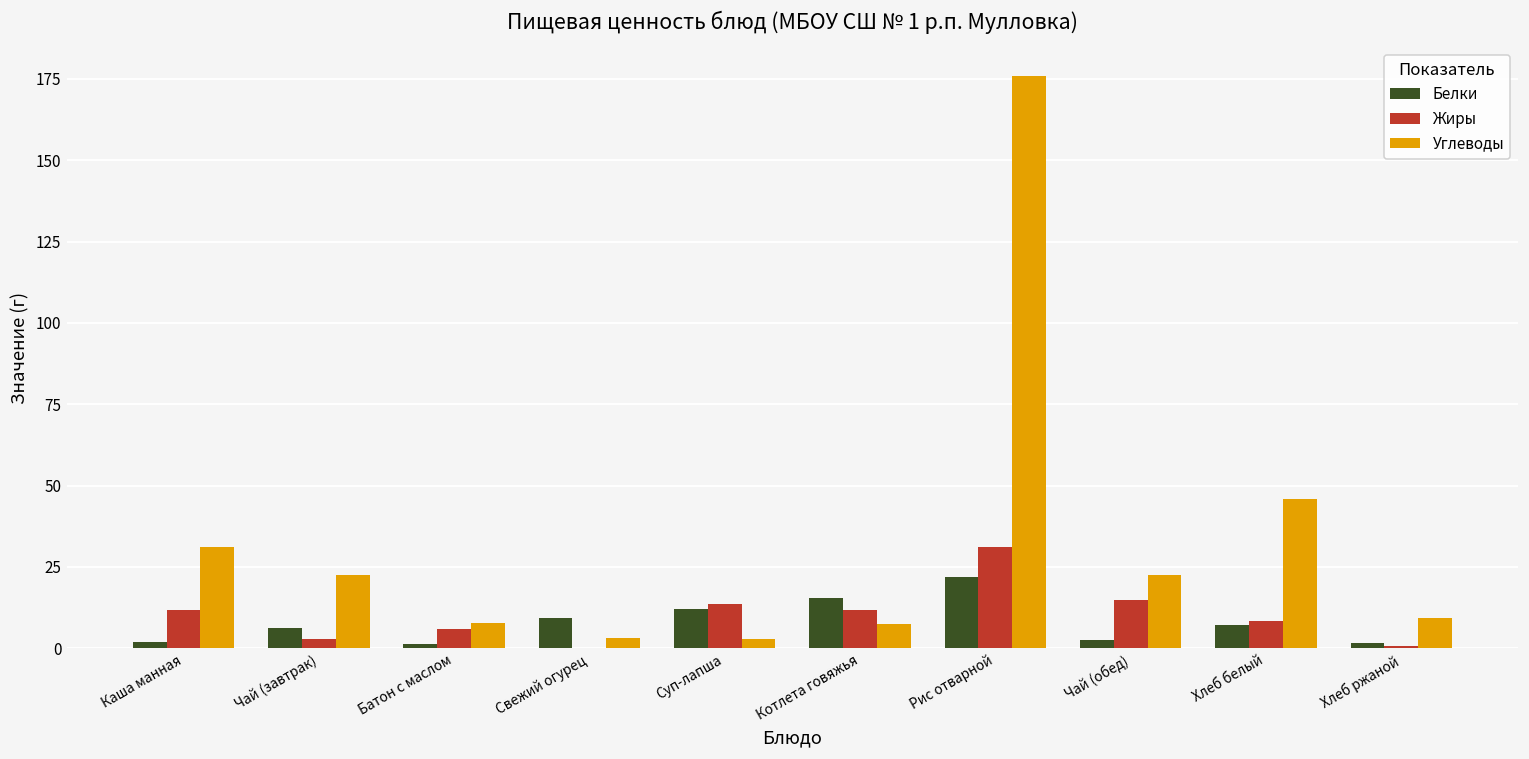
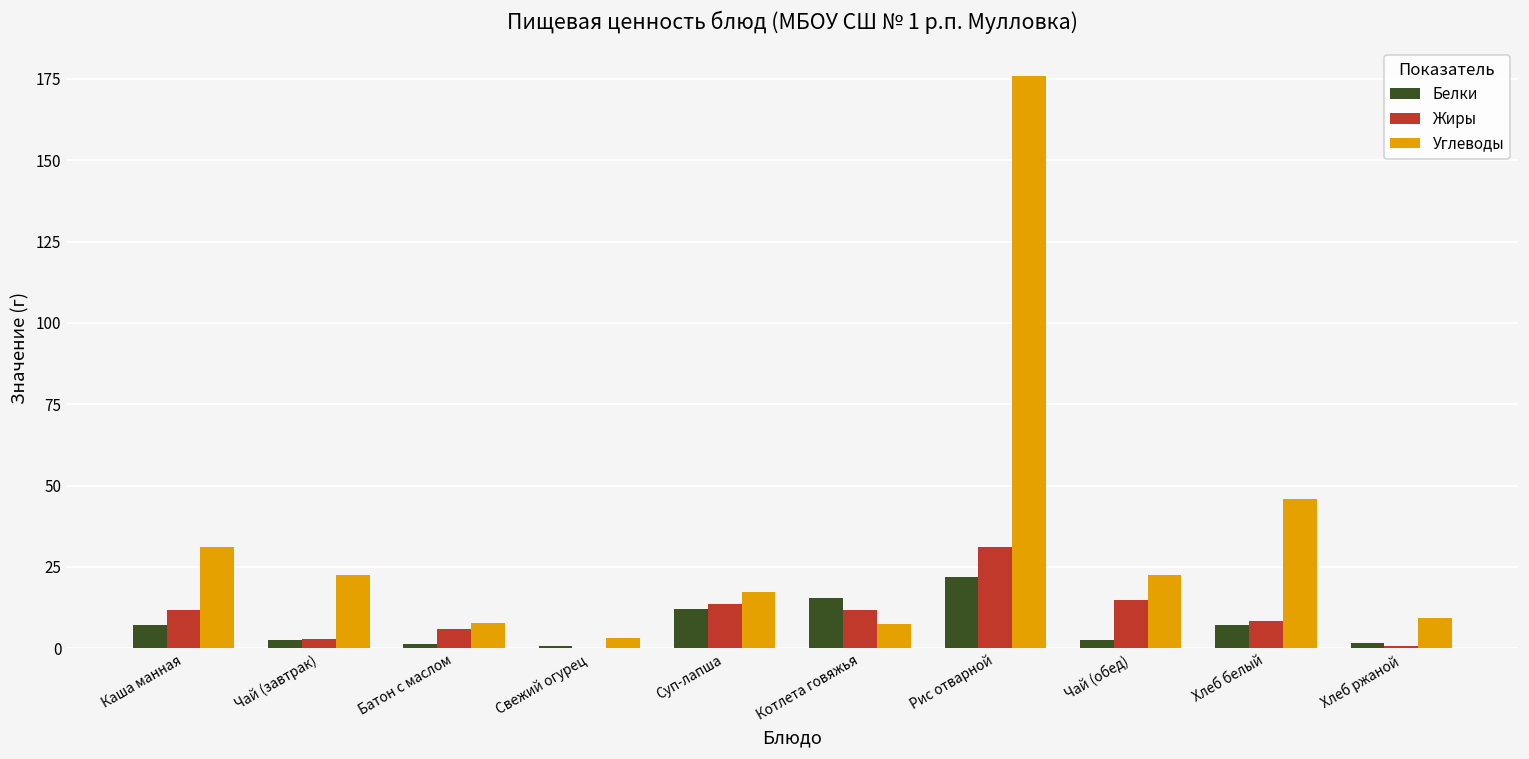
Белки, Каша манная: 2 -> 7
Белки, Чай (завтрак): 6 -> 3
Белки, Свежий огурец: 9 -> 1
Углеводы, Суп-лапша: 3 -> 17
